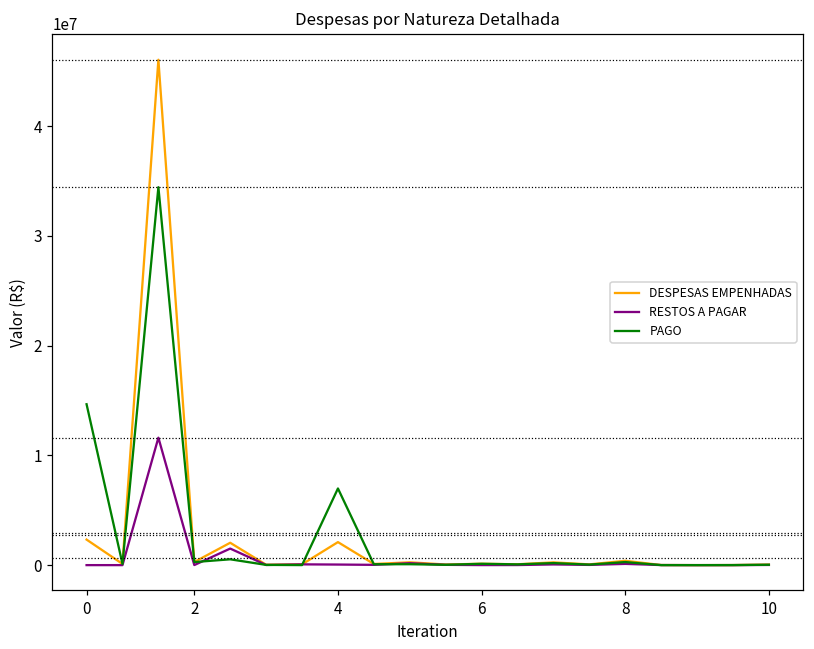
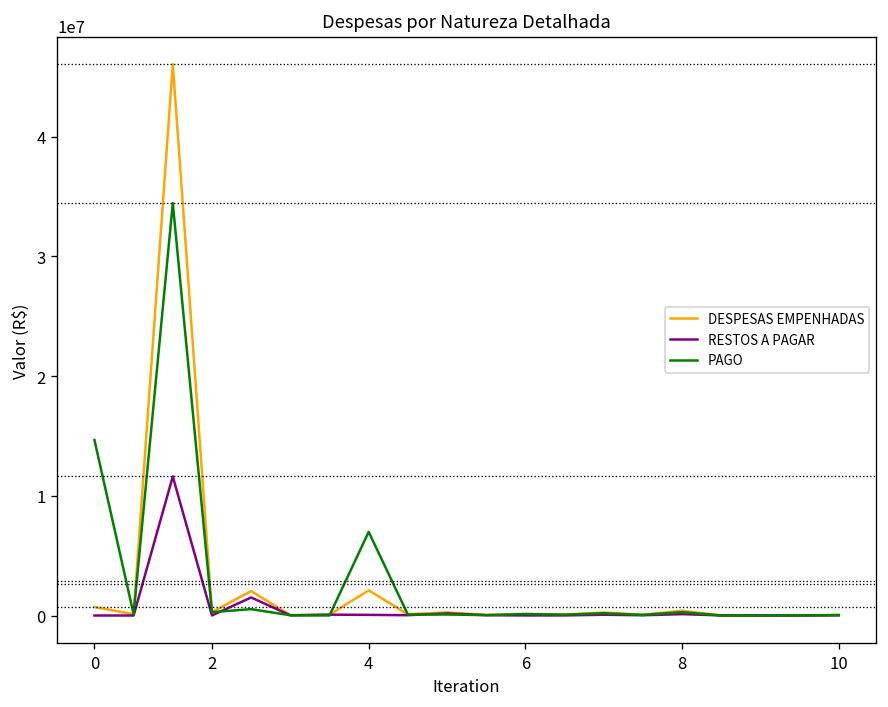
DESPESAS EMPENHADAS, 0: 2000000 -> 1000000
